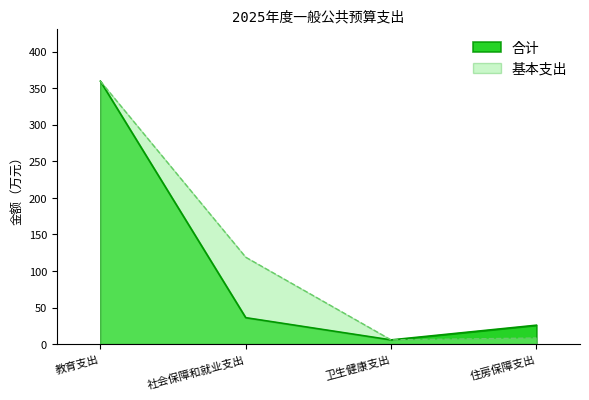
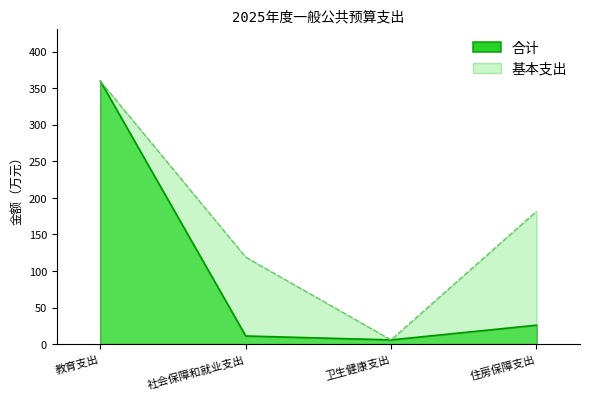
合计, 社会保障和就业支出: 40 -> 10
基本支出, 住房保障支出: 10 -> 180
